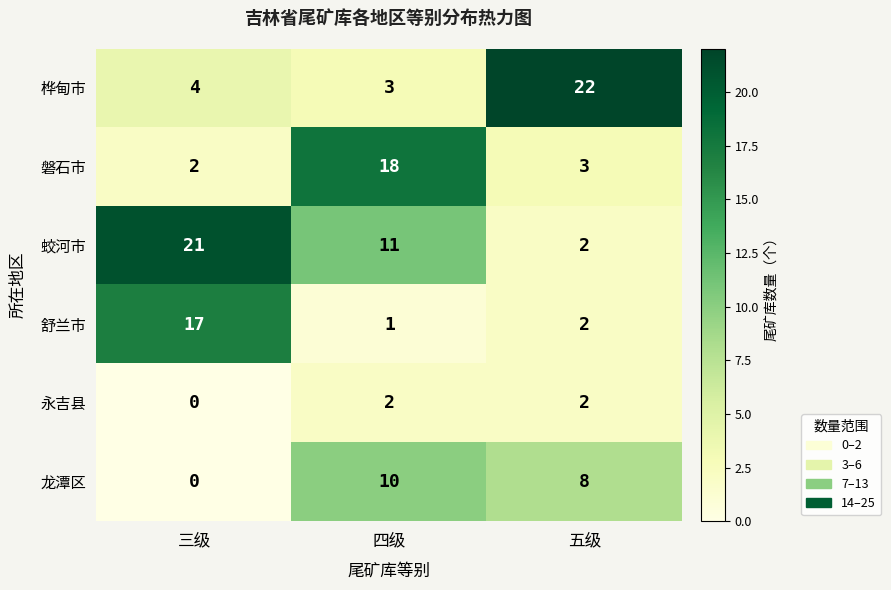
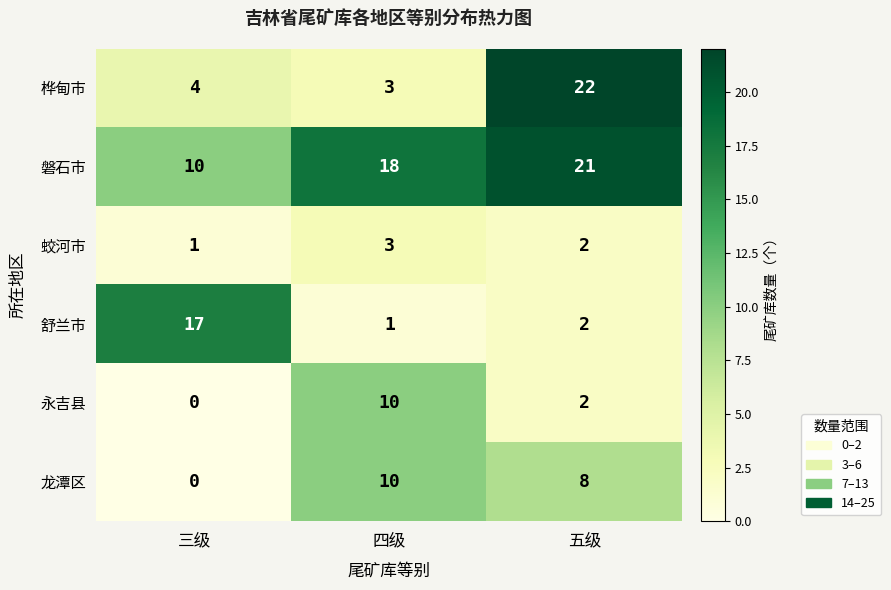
磐石市, 三级: 2 -> 10
磐石市, 五级: 3 -> 21
蛟河市, 三级: 21 -> 1
蛟河市, 四级: 11 -> 3
永吉县, 四级: 2 -> 10
